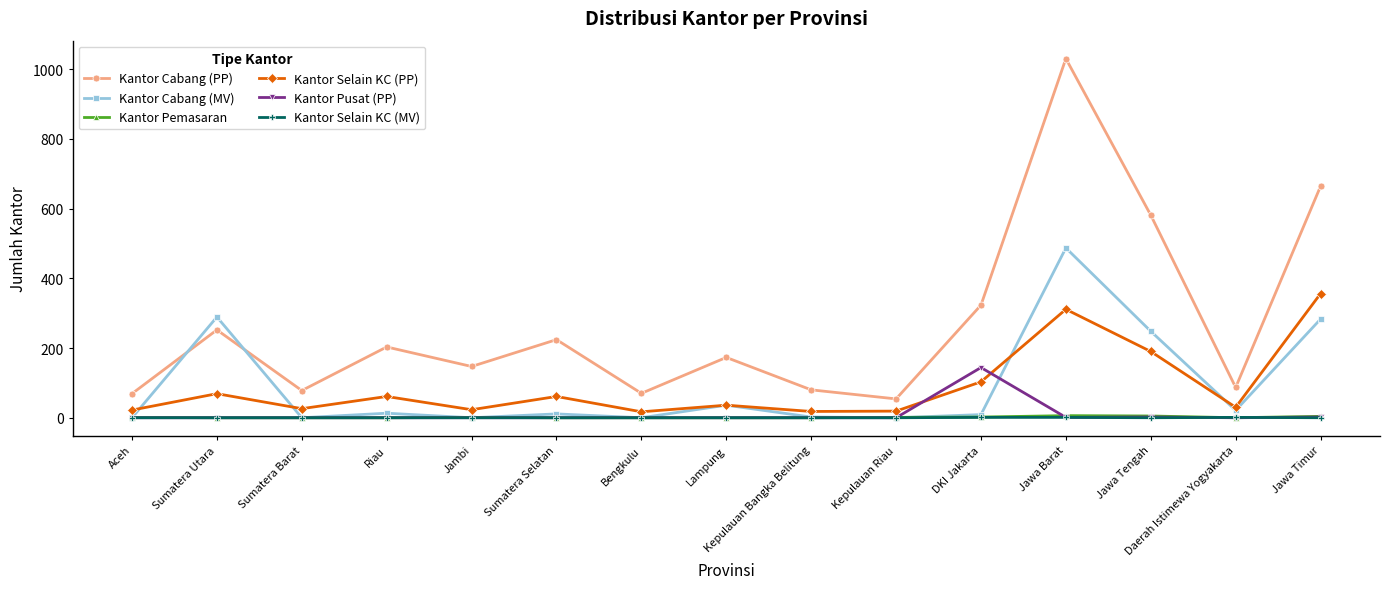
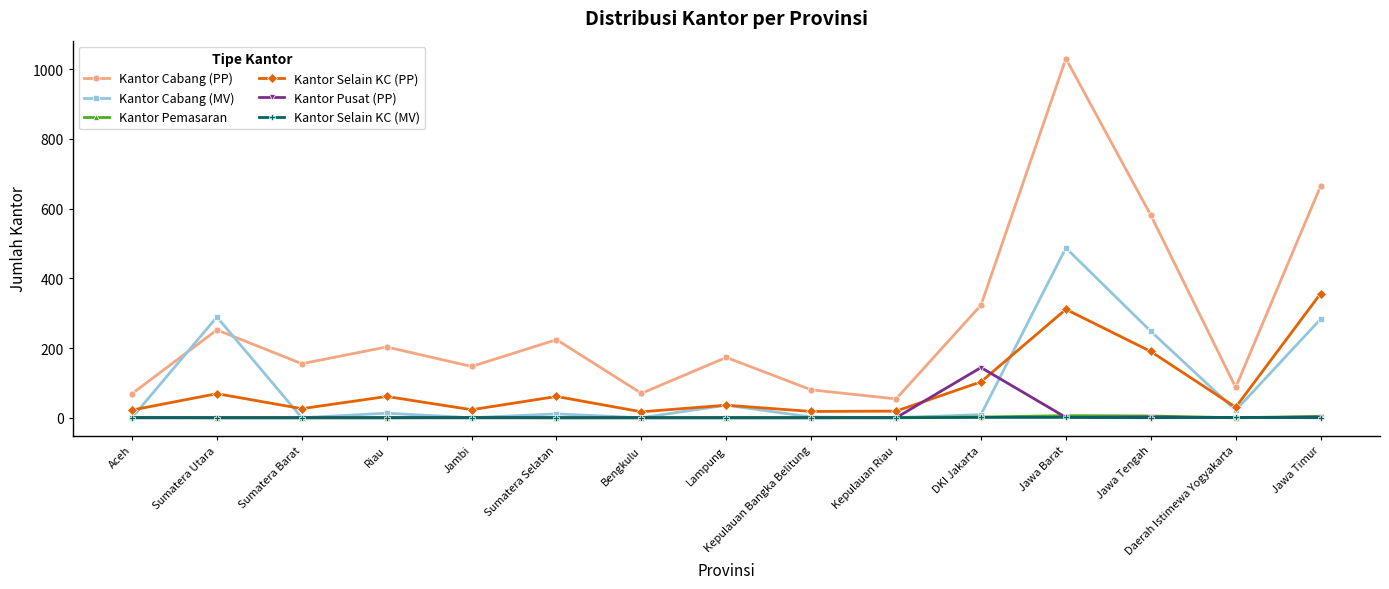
Kantor Cabang (PP), Sumatera Barat: 80 -> 160
